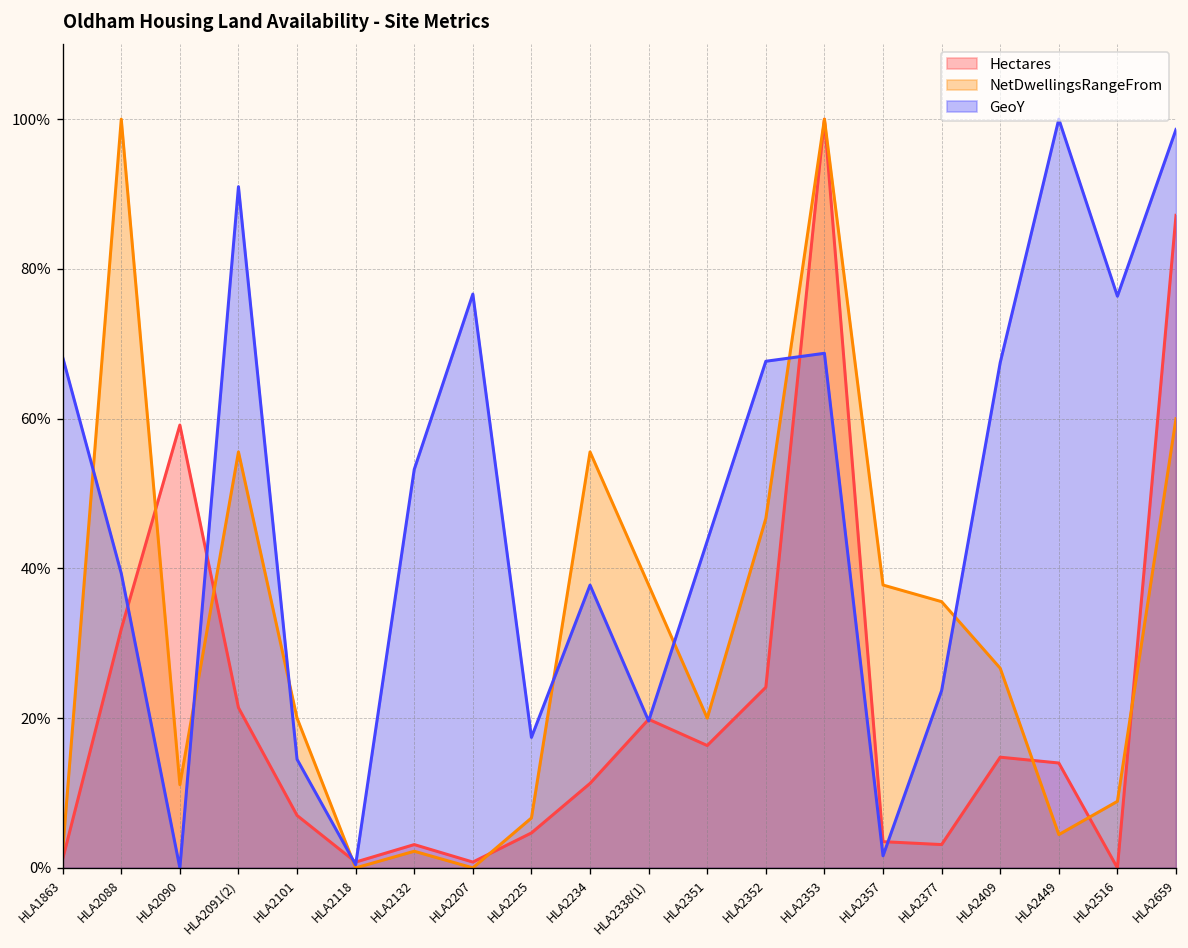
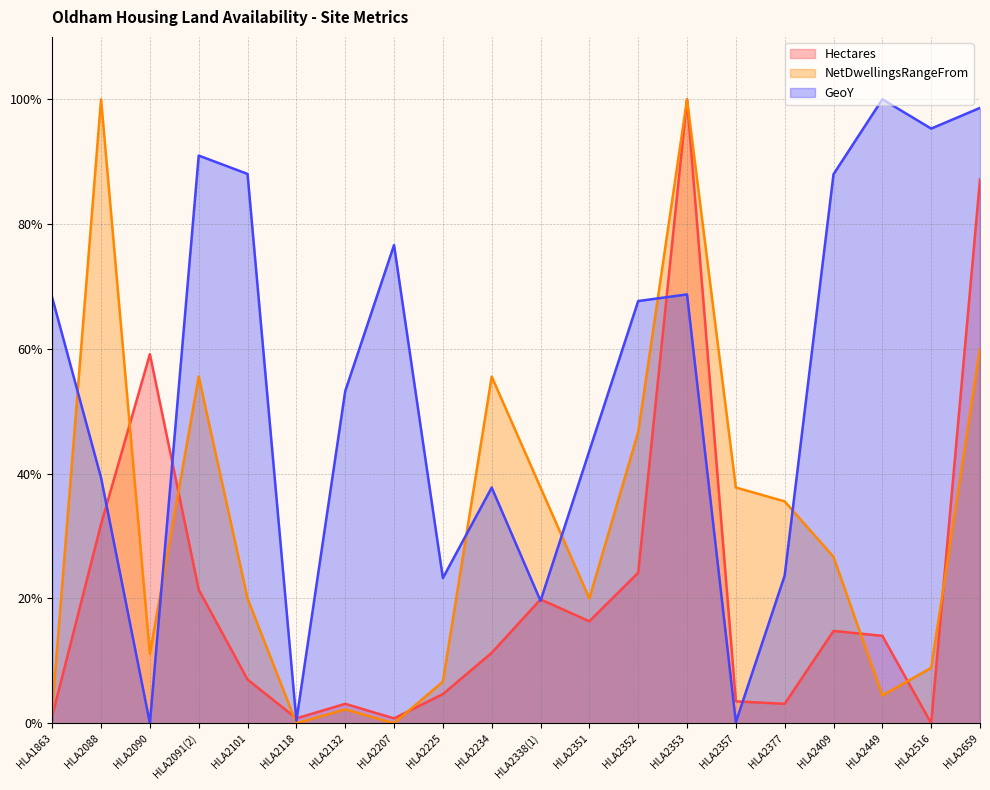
GeoY, HLA2101: 15% -> 88%
GeoY, HLA2225: 17% -> 23%
GeoY, HLA2357: 2% -> 0%
GeoY, HLA2409: 67% -> 88%
GeoY, HLA2516: 76% -> 95%
